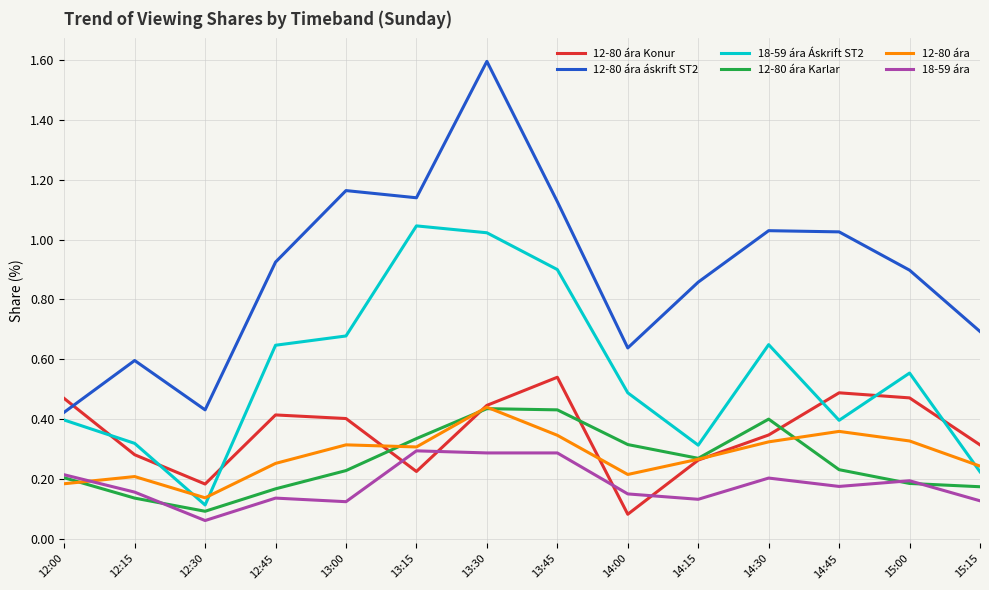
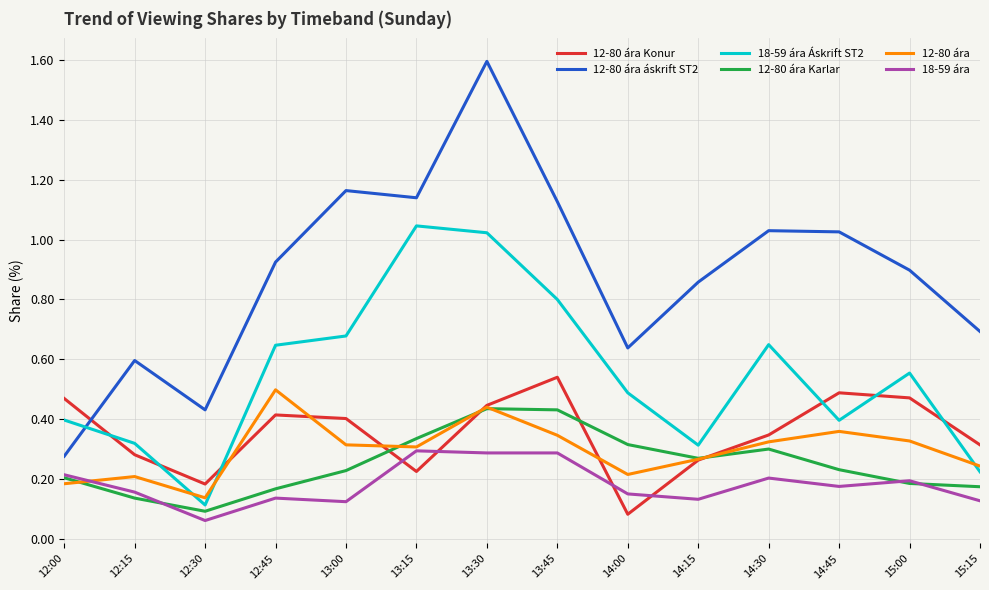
12-80 ára áskrift ST2, 12:00: 0.42 -> 0.28
12-80 ára, 12:45: 0.25 -> 0.50
18-59 ára Áskrift ST2, 13:45: 0.9 -> 0.8
12-80 ára Karlar, 14:30: 0.4 -> 0.3
